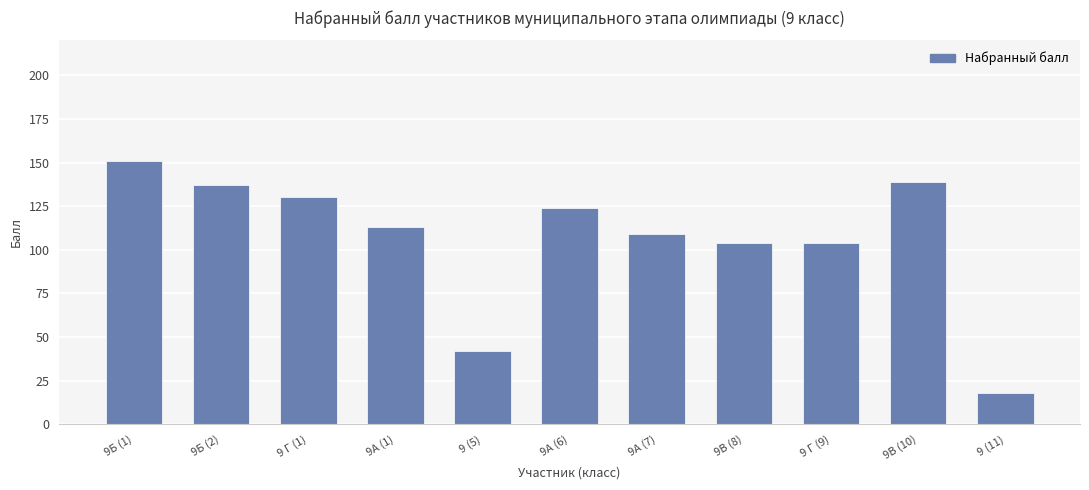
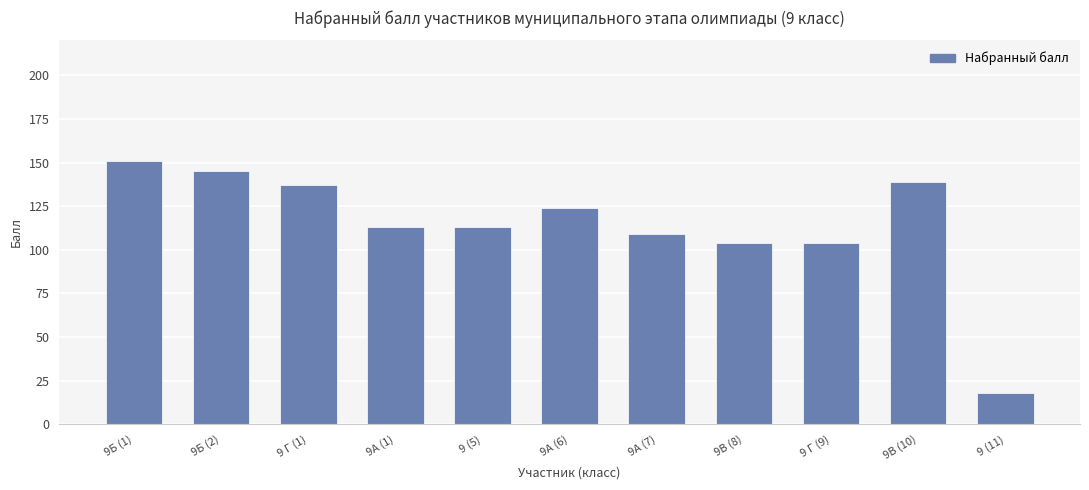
9Б (2): 137 -> 145
9 Г (1): 130 -> 137
9 (5): 42 -> 113
